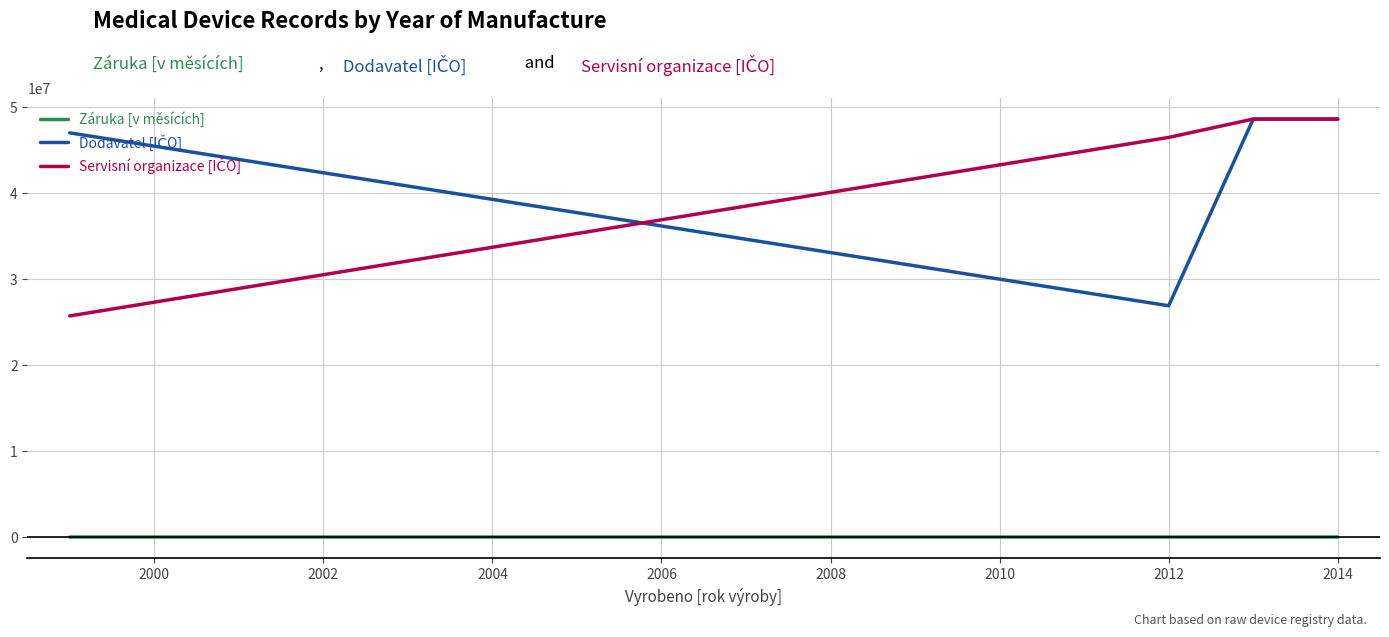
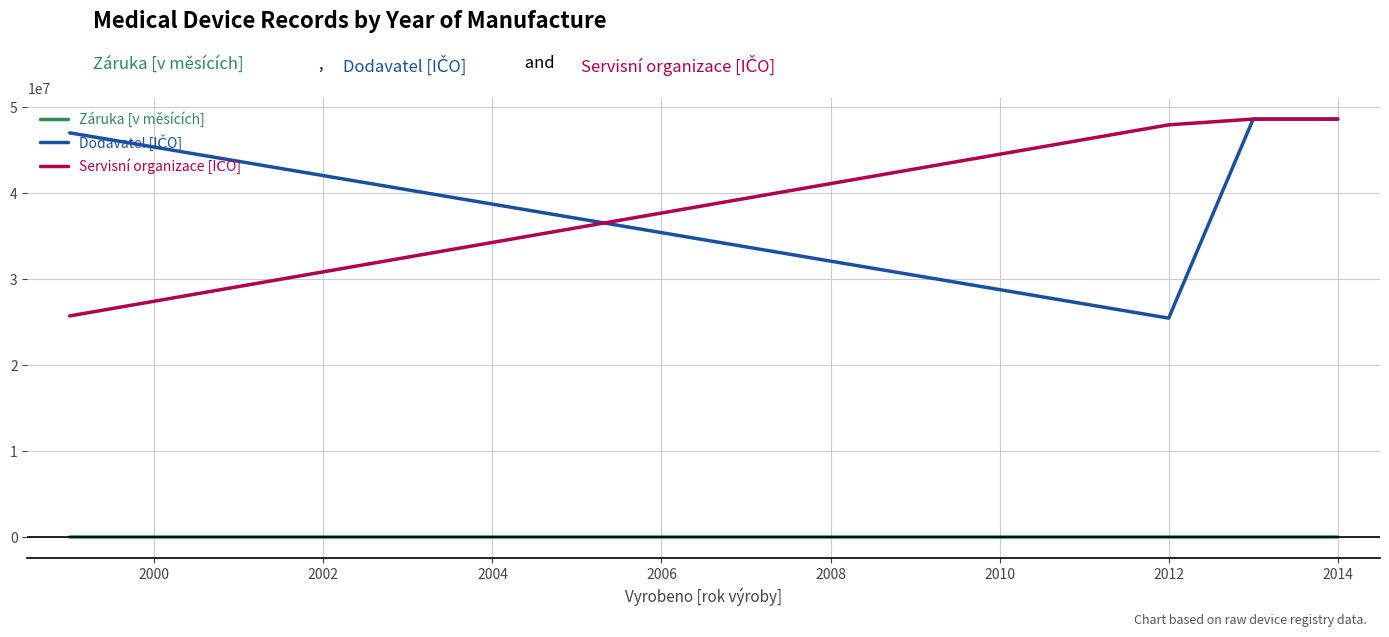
Dodavatel [IČO], 2012: 27000000 -> 25000000
Servisní organizace [IČO], 2012: 46000000 -> 48000000
